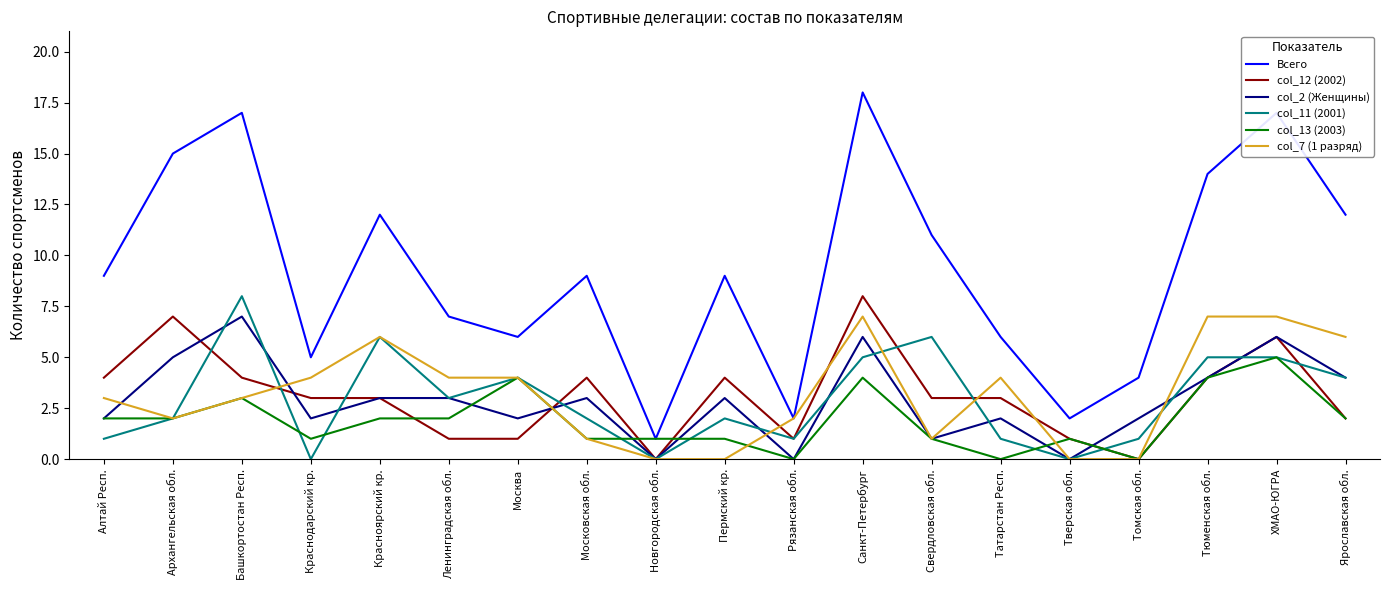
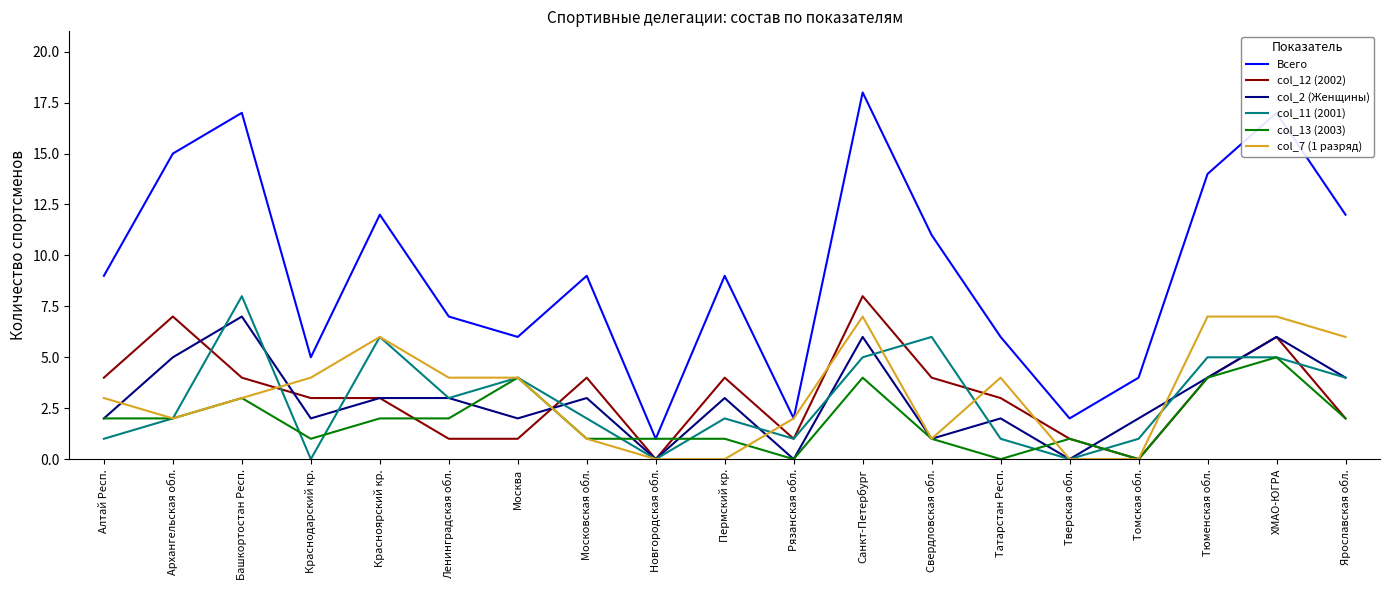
col_12 (2002), Свердловская обл.: 3 -> 4
